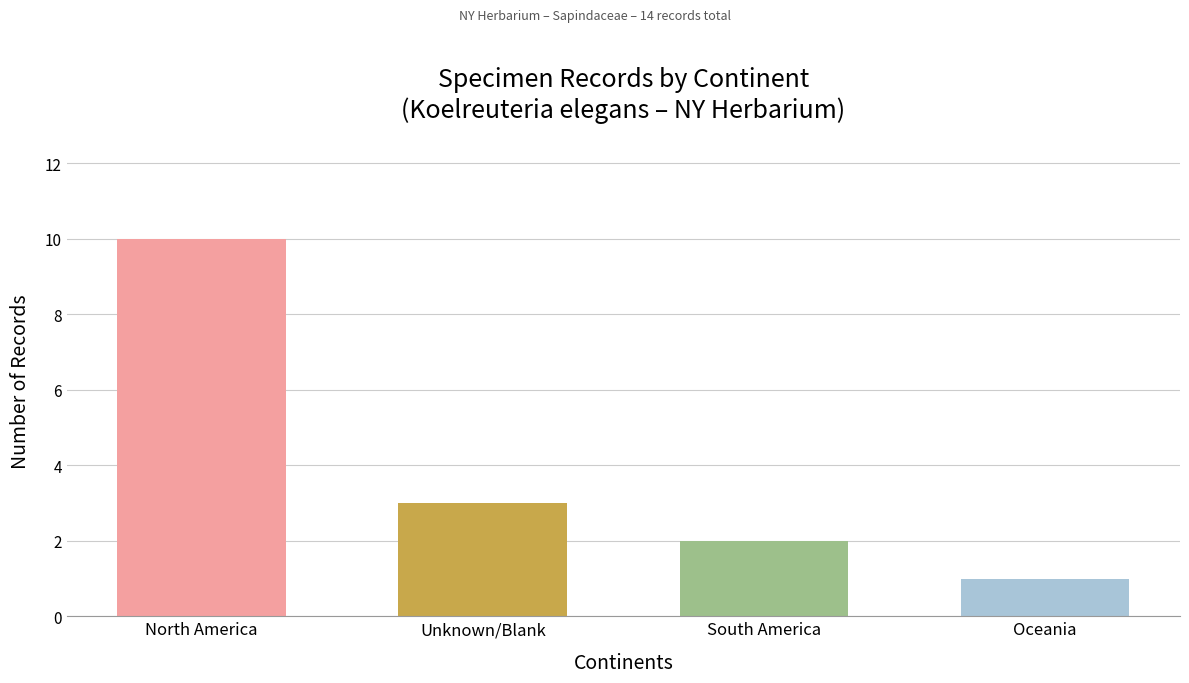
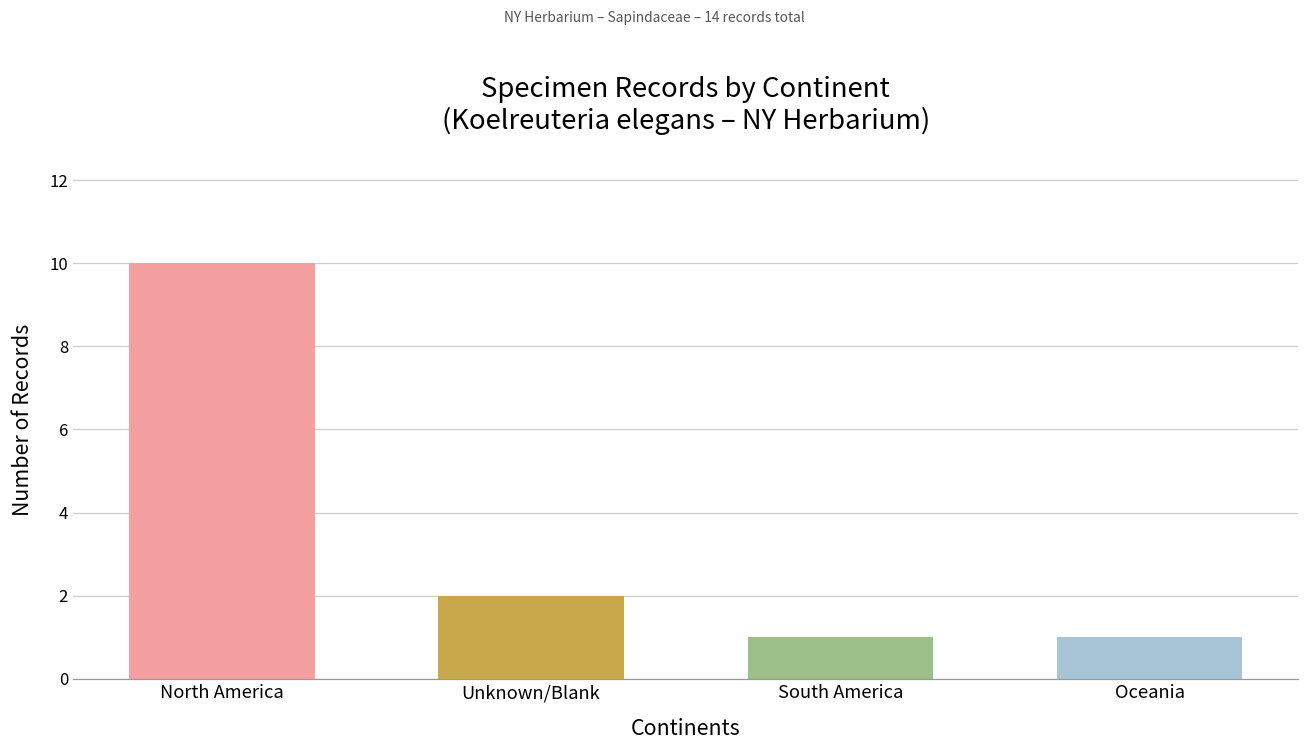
Unknown/Blank: 3 -> 2
South America: 2 -> 1
